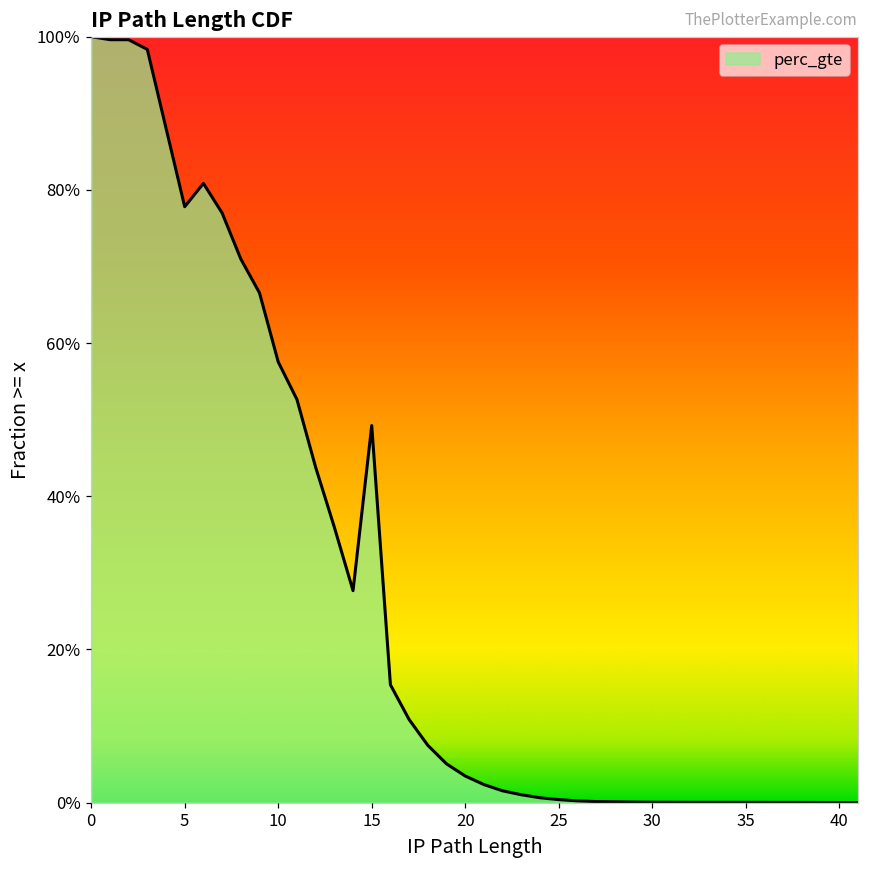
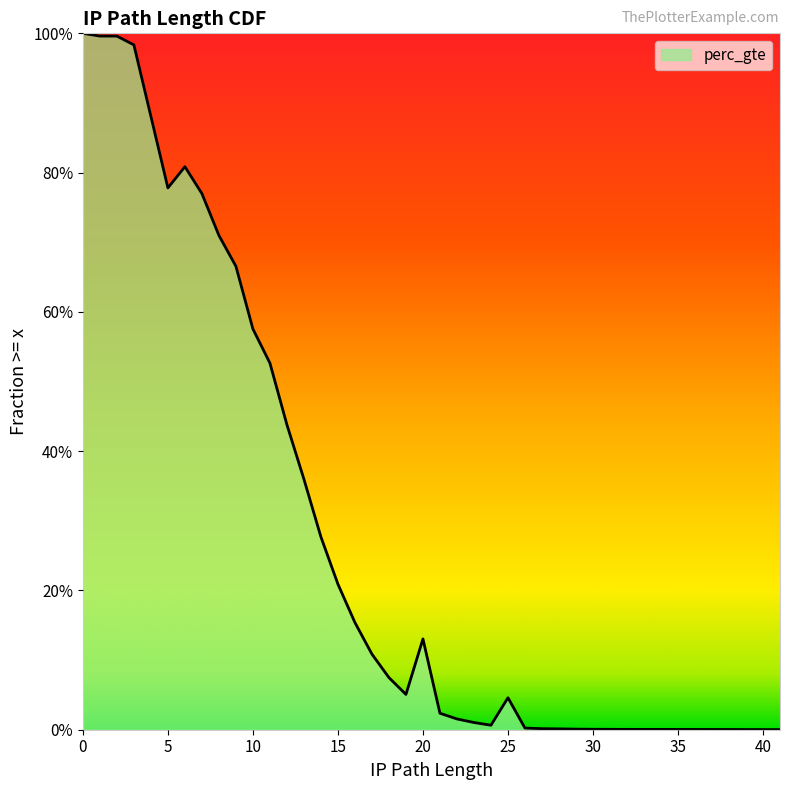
15: 49% -> 21%
20: 3% -> 13%
25: 0% -> 5%
